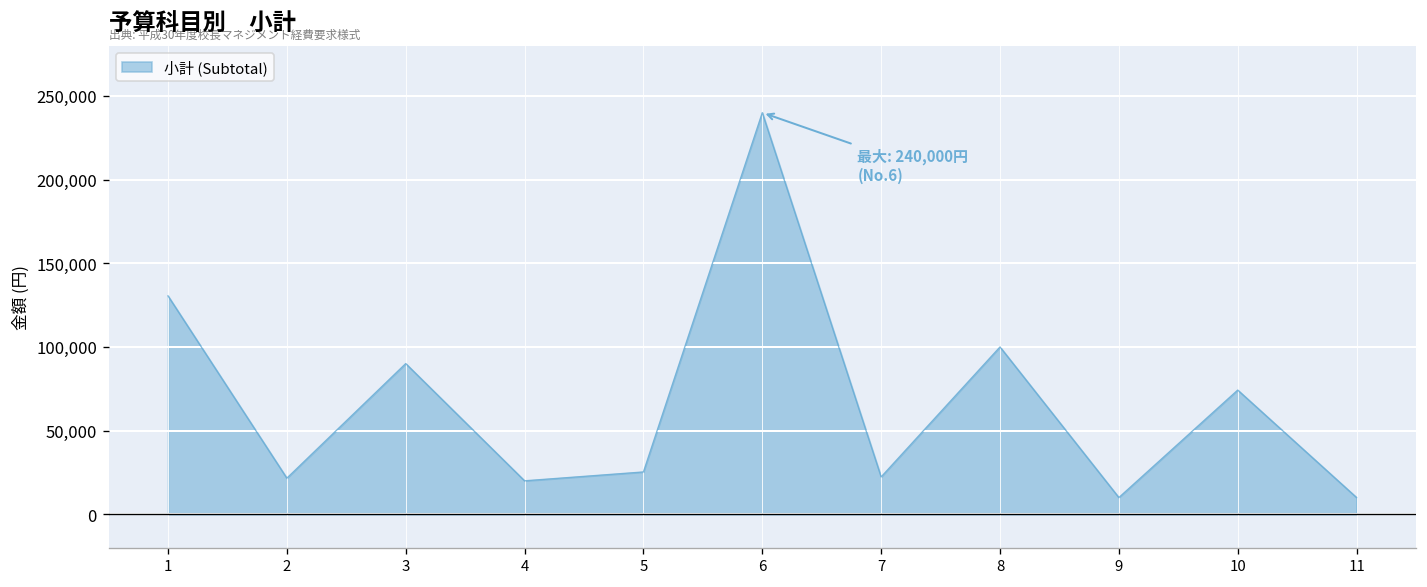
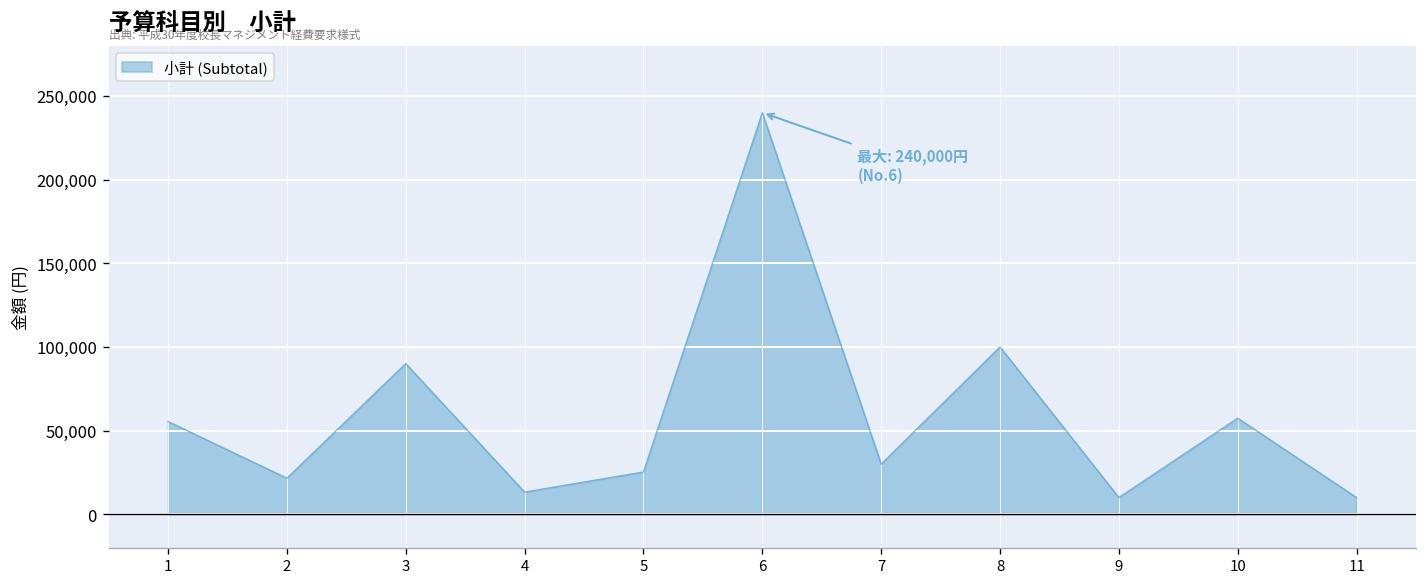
1: 131,000 -> 55,000
4: 20,000 -> 13,000
7: 22,000 -> 30,000
10: 74,000 -> 57,000
